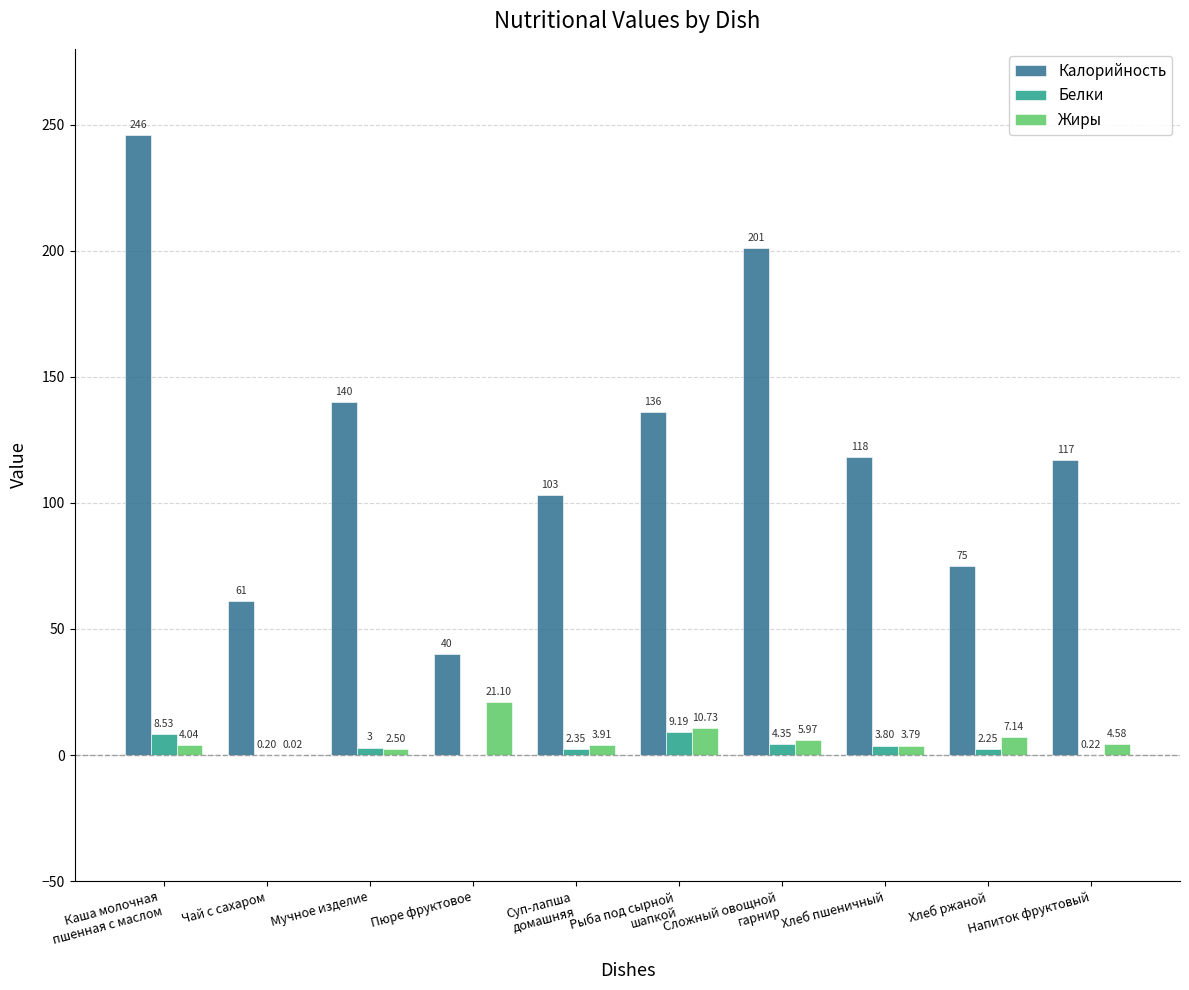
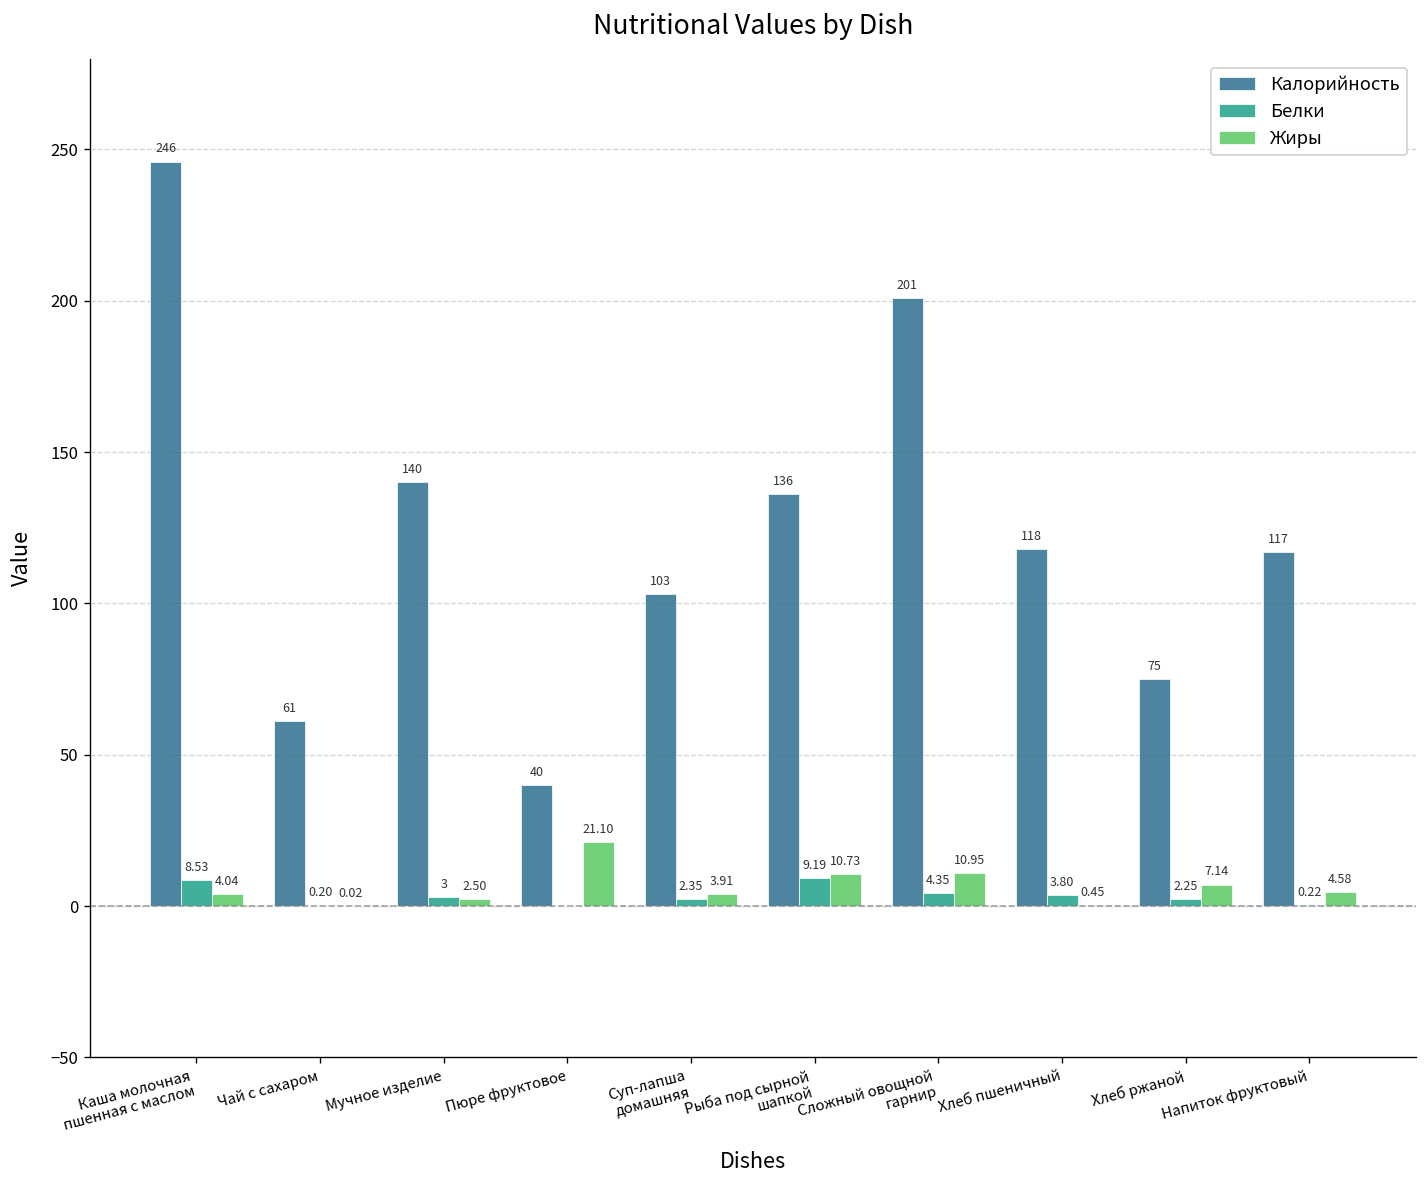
Жиры, Сложный овощной гарнир: 5.97 -> 10.95
Жиры, Хлеб пшеничный: 3.79 -> 0.45
